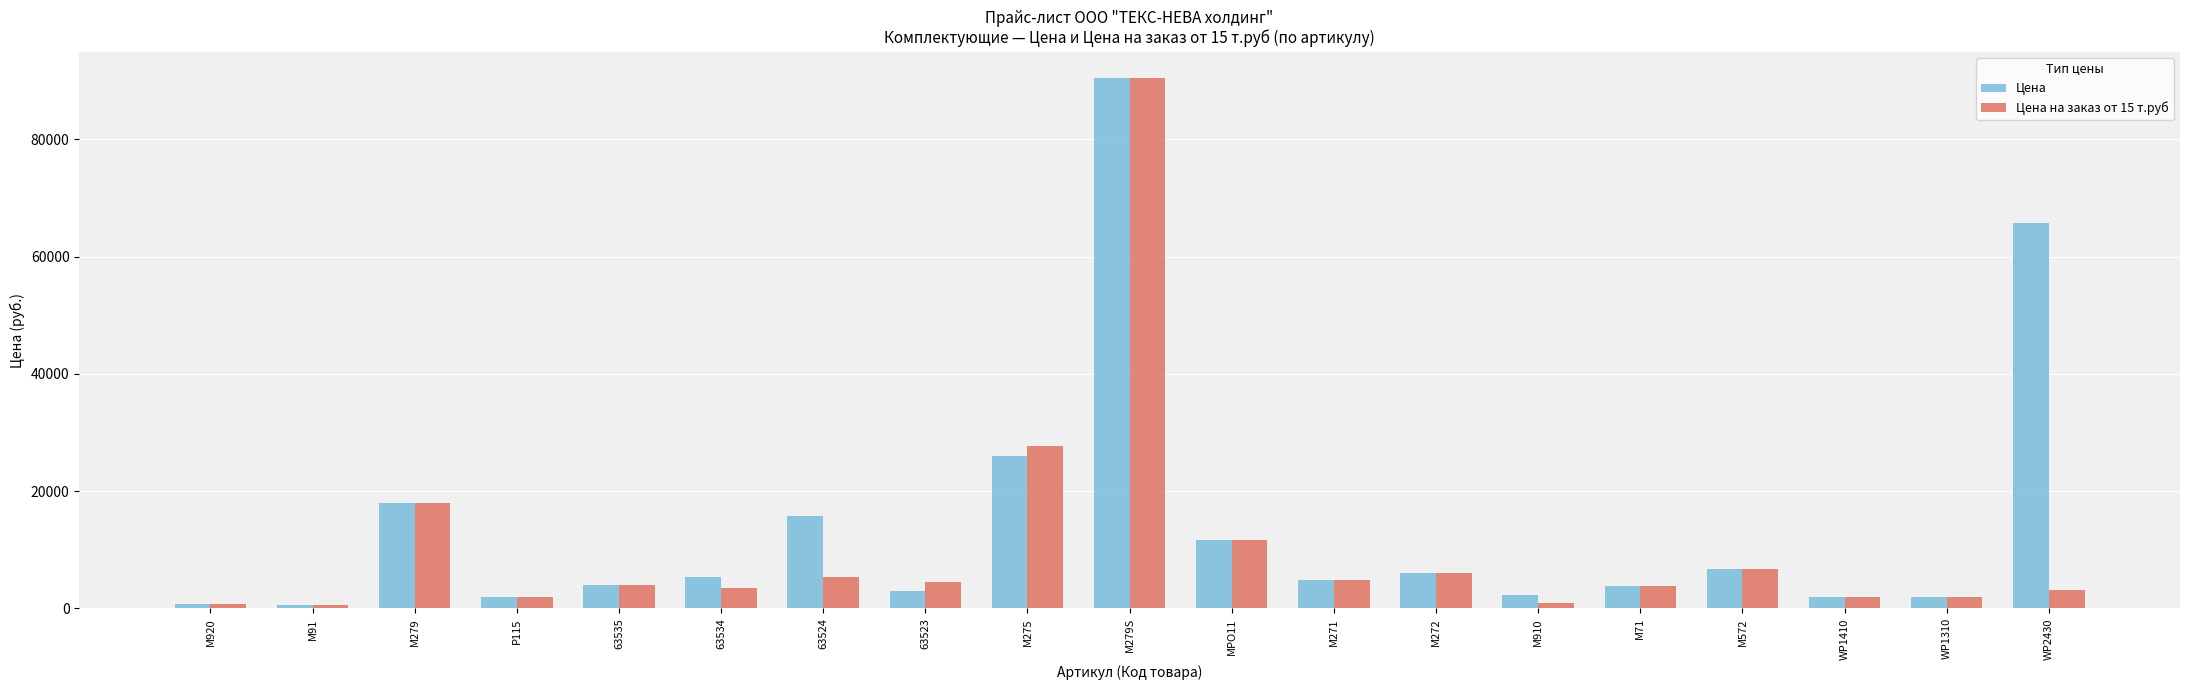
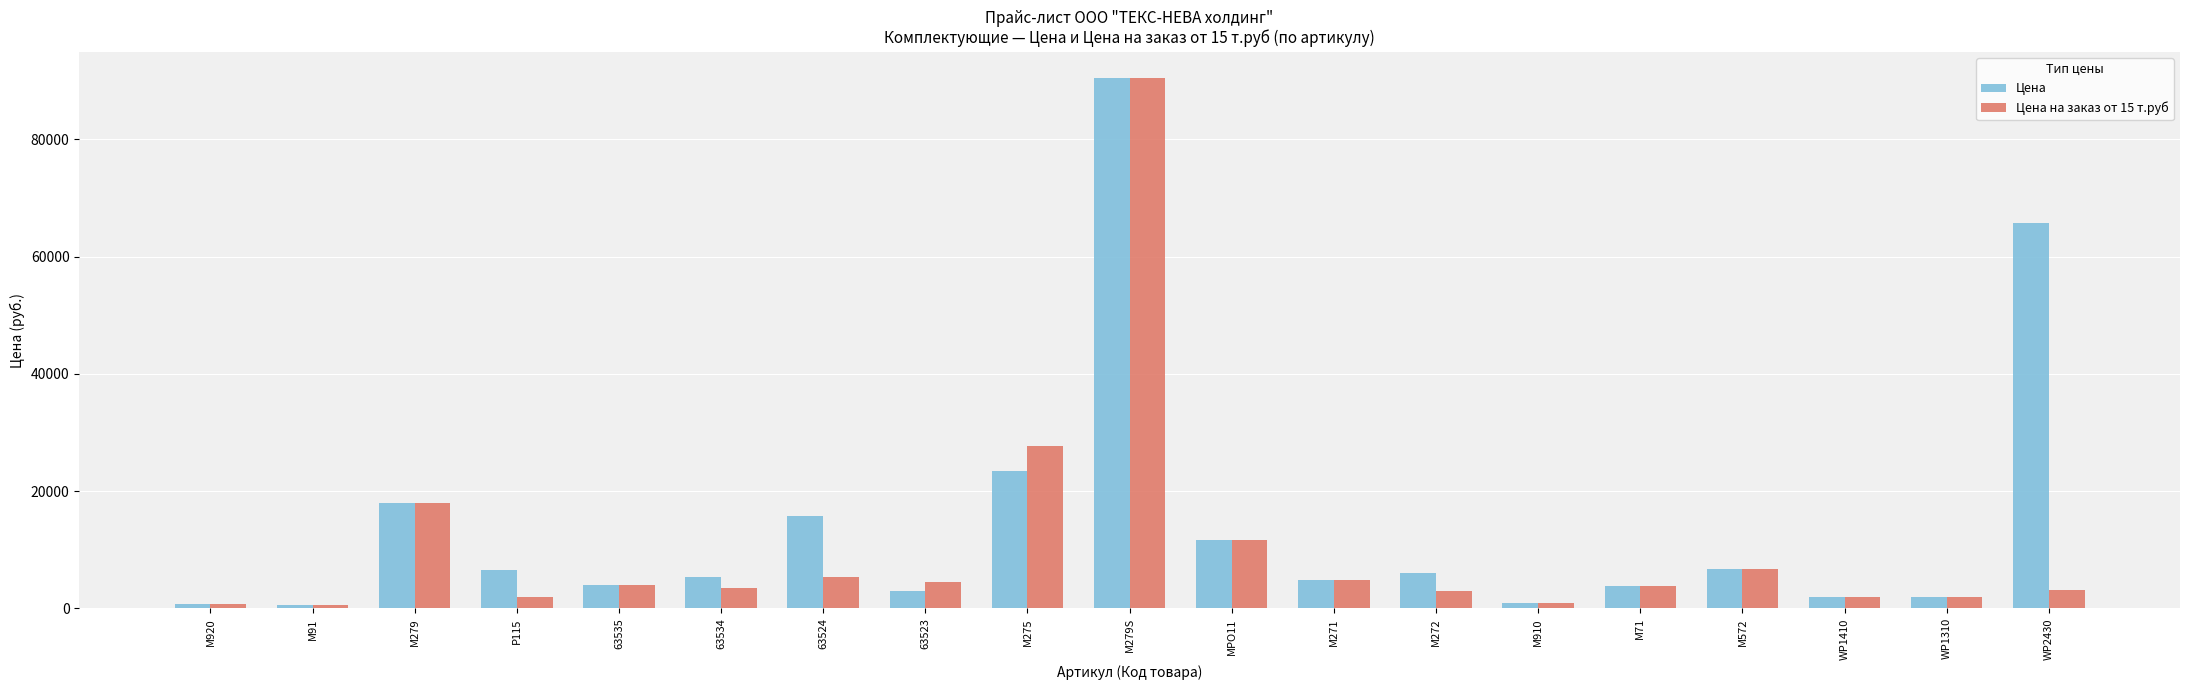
Цена, P115: 2000 -> 7000
Цена, M275: 26000 -> 23000
Цена на заказ от 15 т.руб, M272: 6000 -> 3000
Цена, M910: 2000 -> 1000
